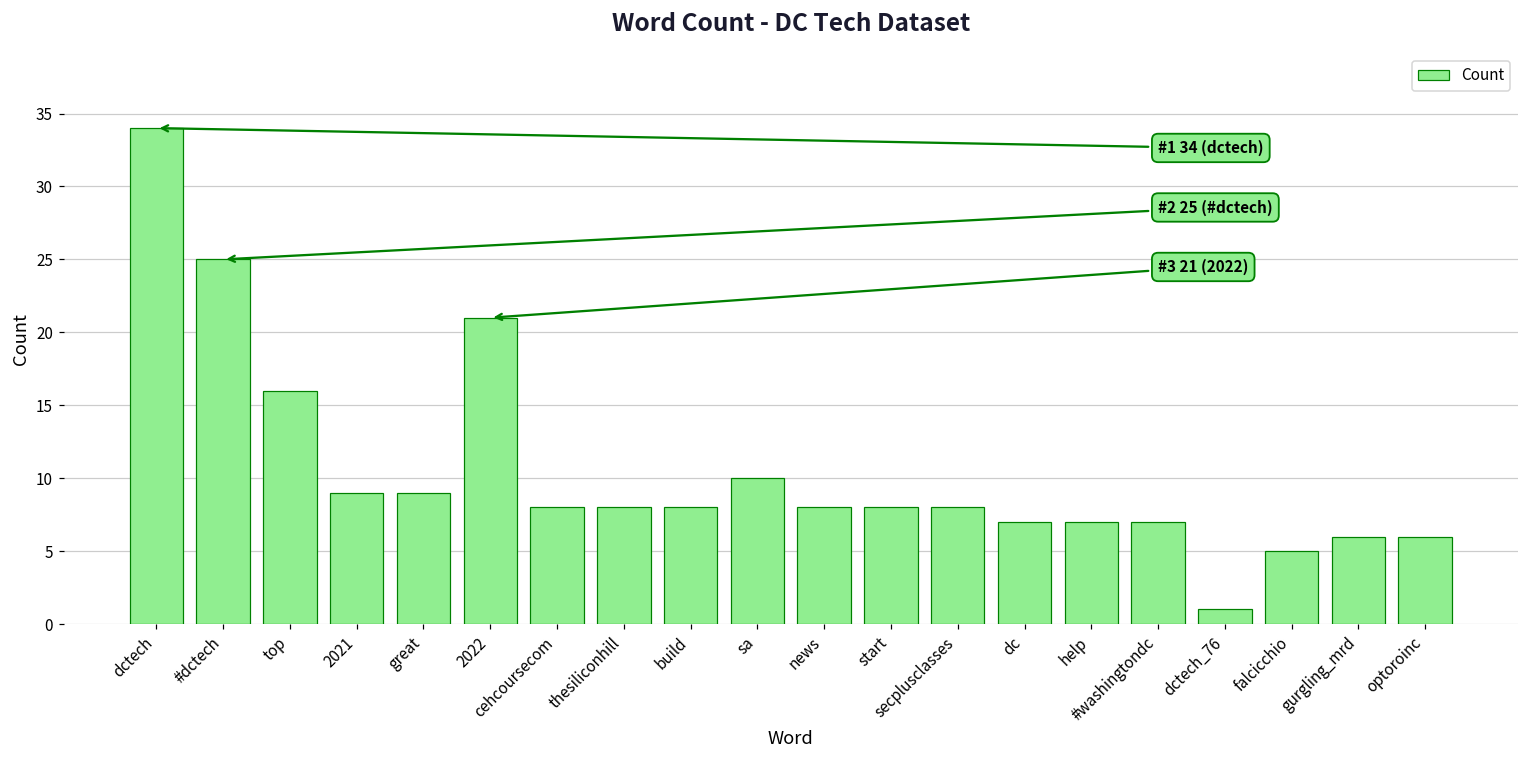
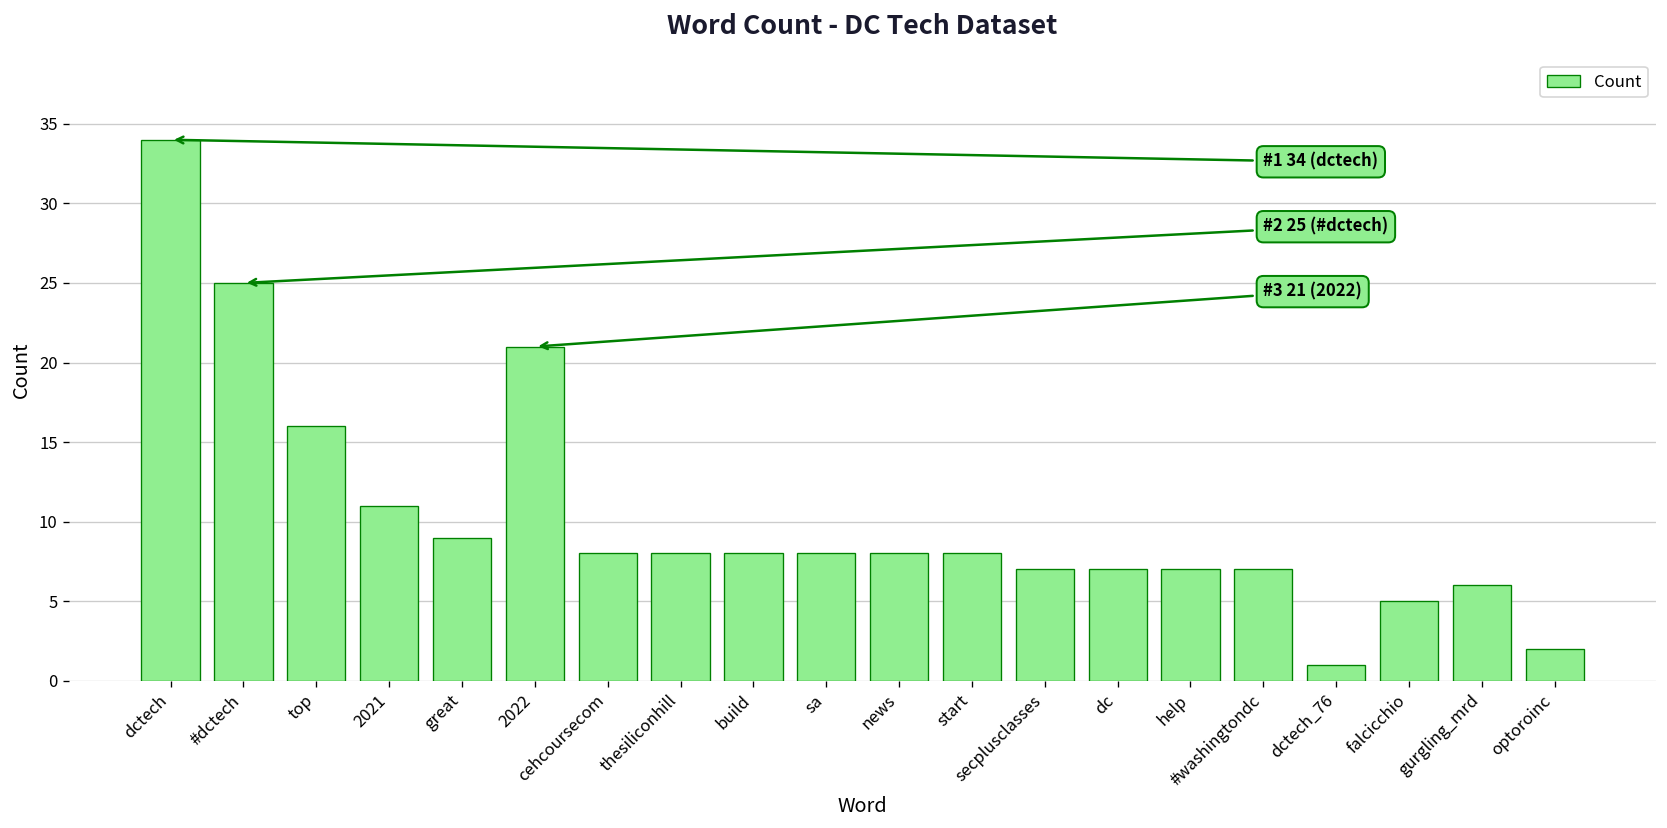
2021: 9 -> 11
sa: 10 -> 8
secplusclasses: 8 -> 7
optoroinc: 6 -> 2
